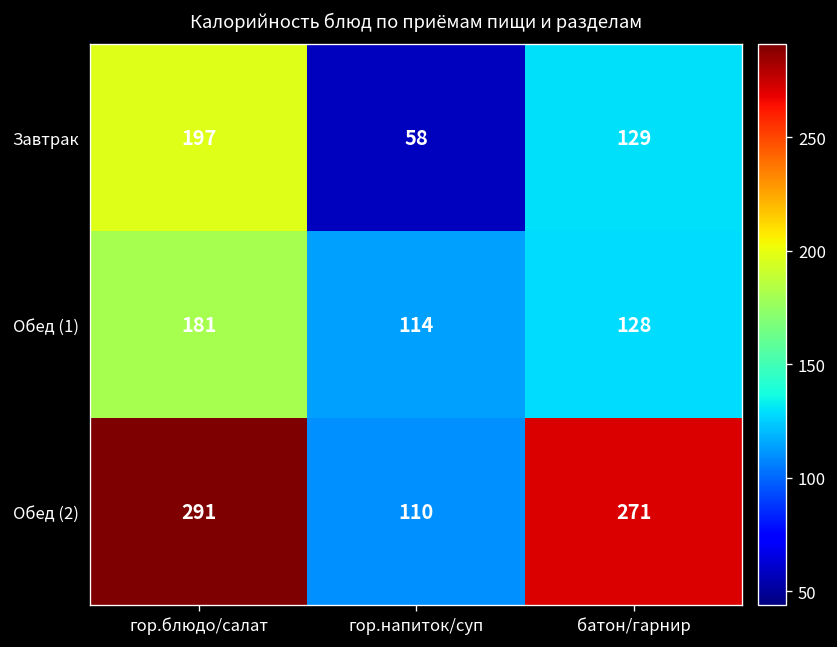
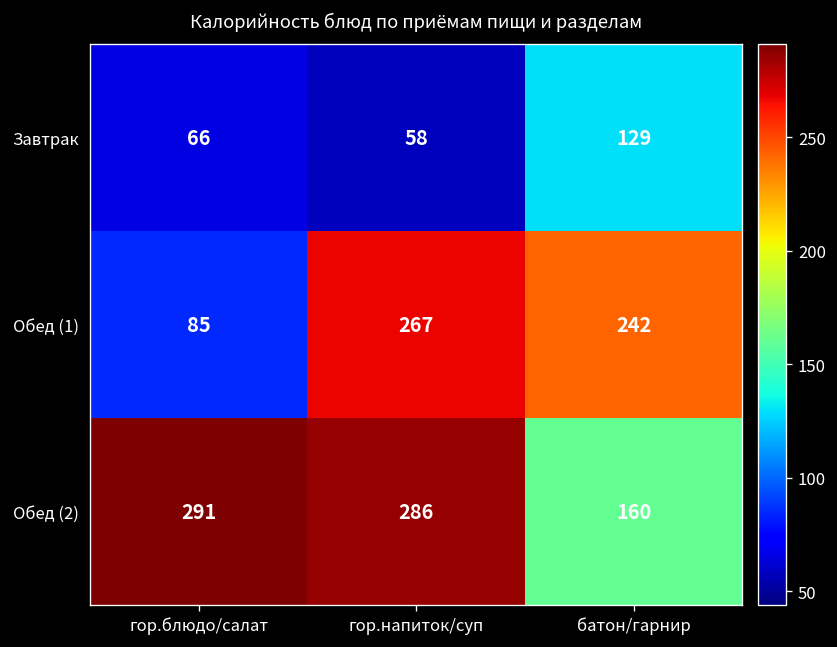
Завтрак, гор.блюдо/салат: 197 -> 66
Обед (1), гор.блюдо/салат: 181 -> 85
Обед (1), гор.напиток/суп: 114 -> 267
Обед (1), батон/гарнир: 128 -> 242
Обед (2), гор.напиток/суп: 110 -> 286
Обед (2), батон/гарнир: 271 -> 160
